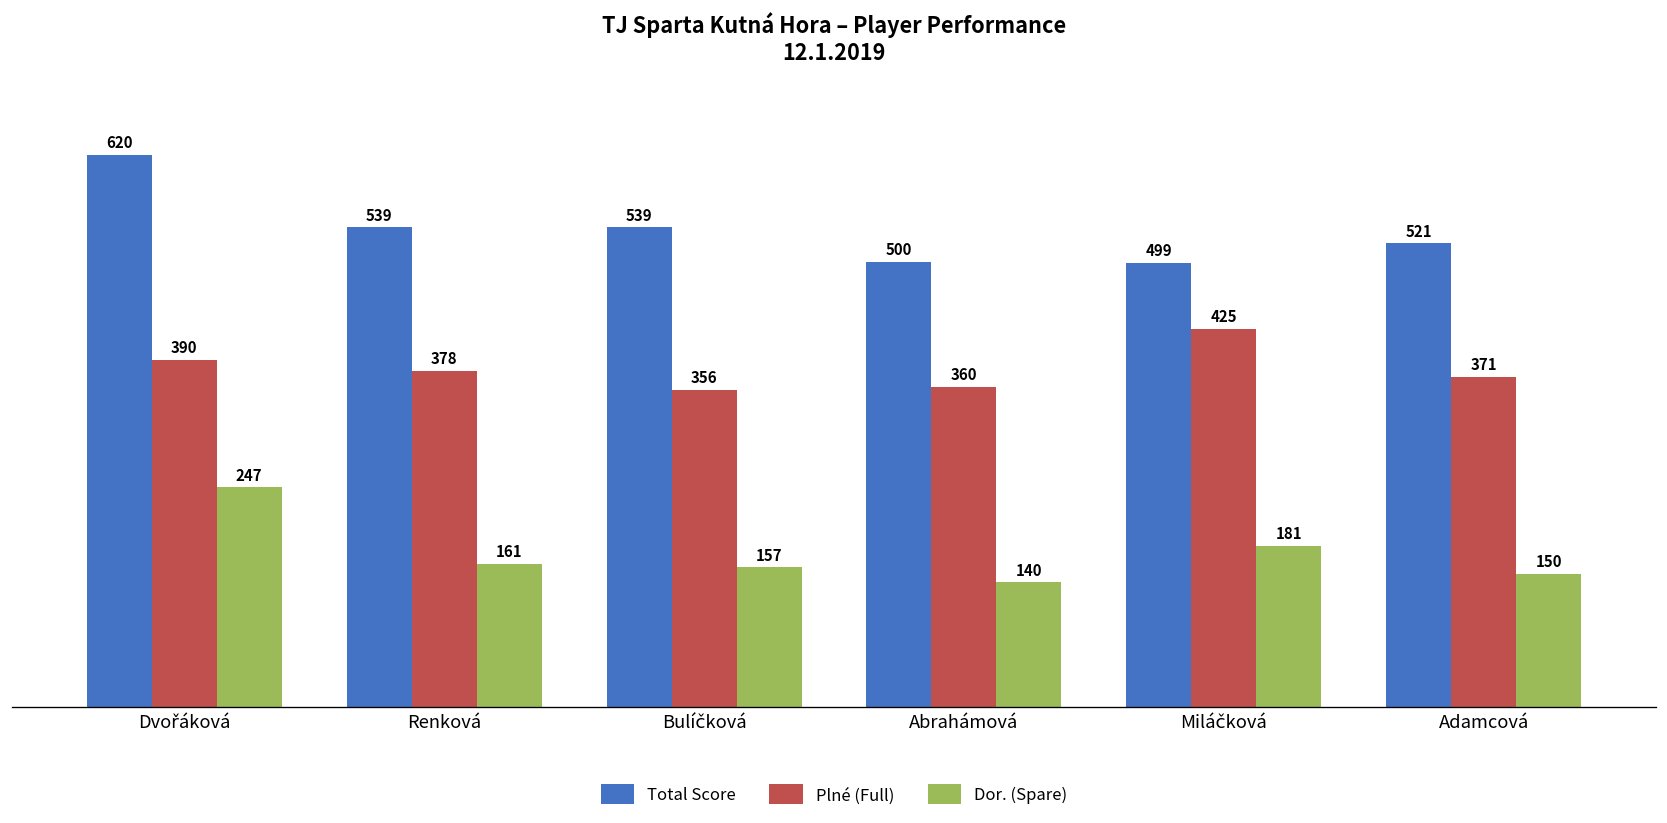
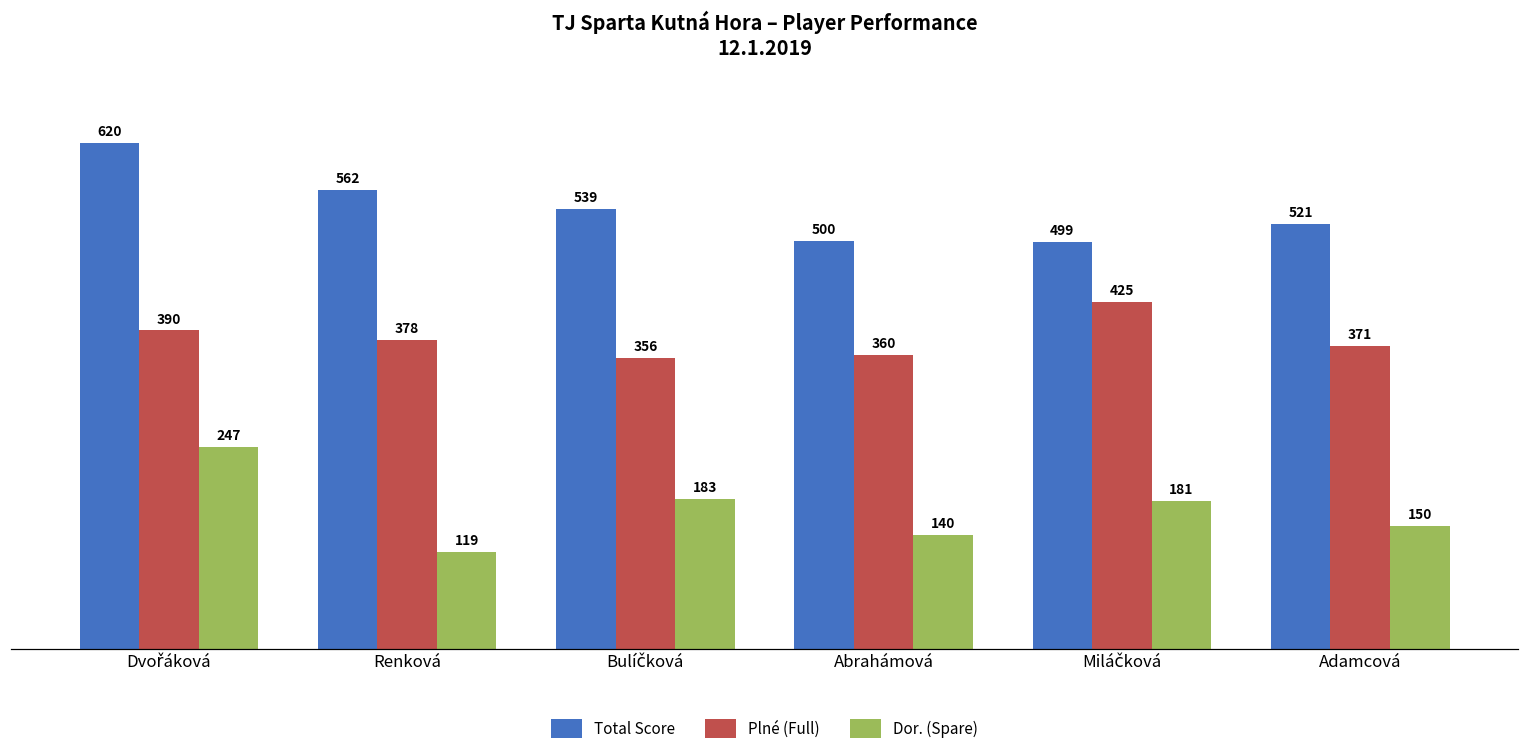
Total Score, Renková: 539 -> 562
Dor. (Spare), Renková: 161 -> 119
Dor. (Spare), Bulíčková: 157 -> 183
